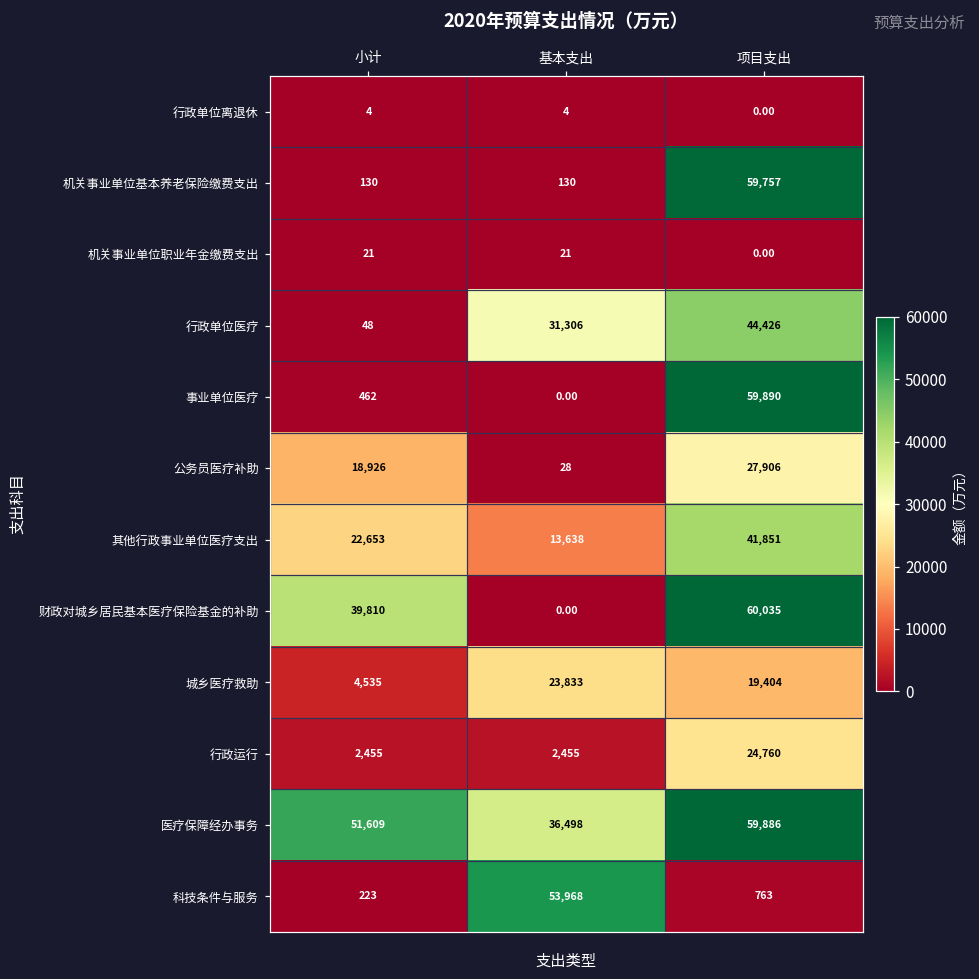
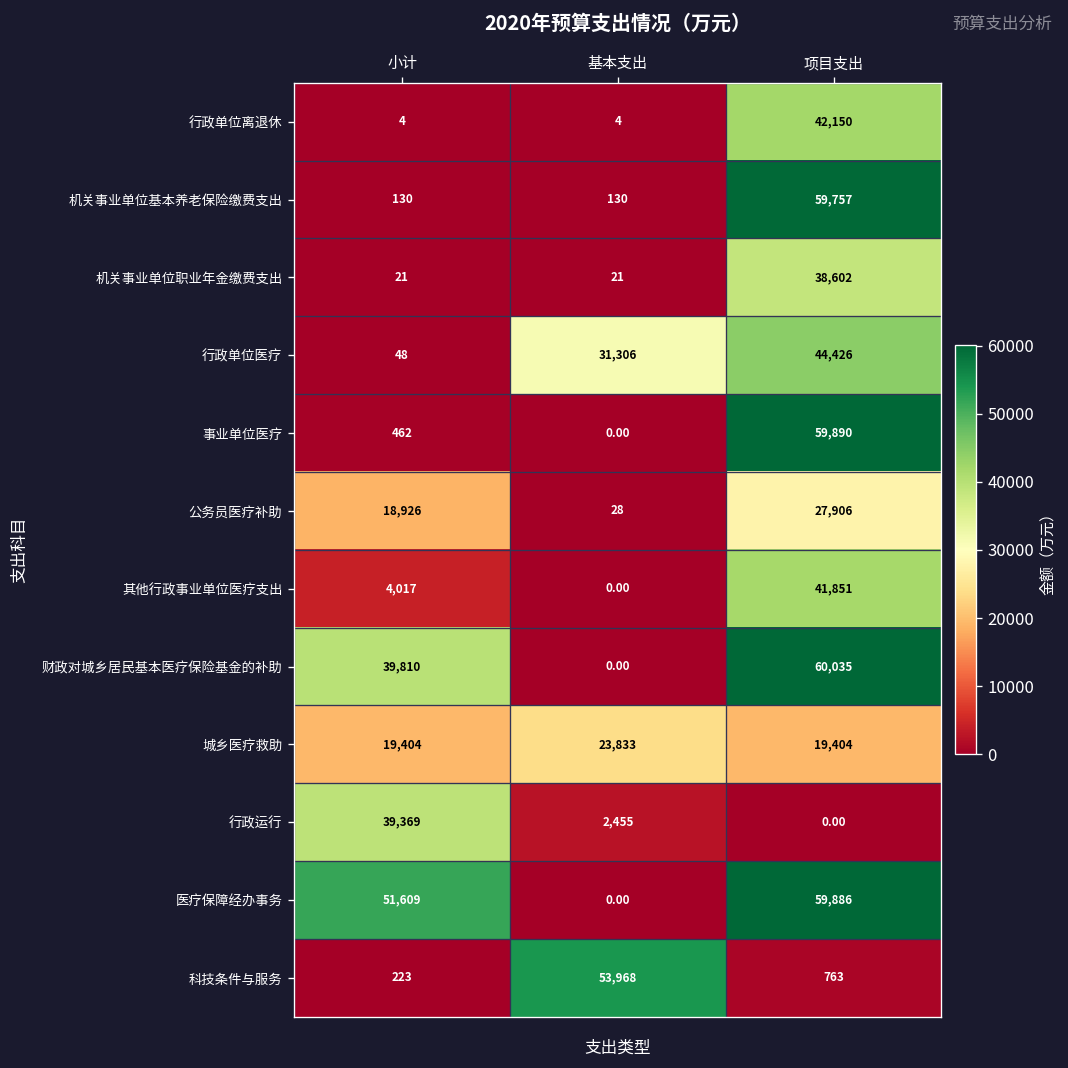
行政单位离退休, 项目支出: 0.00 -> 42,150
机关事业单位职业年金缴费支出, 项目支出: 0.00 -> 38,602
其他行政事业单位医疗支出, 小计: 22,653 -> 4,017
其他行政事业单位医疗支出, 基本支出: 13,638 -> 0.00
城乡医疗救助, 小计: 4,535 -> 19,404
行政运行, 小计: 2,455 -> 39,369
行政运行, 项目支出: 24,760 -> 0.00
医疗保障经办事务, 基本支出: 36,498 -> 0.00
